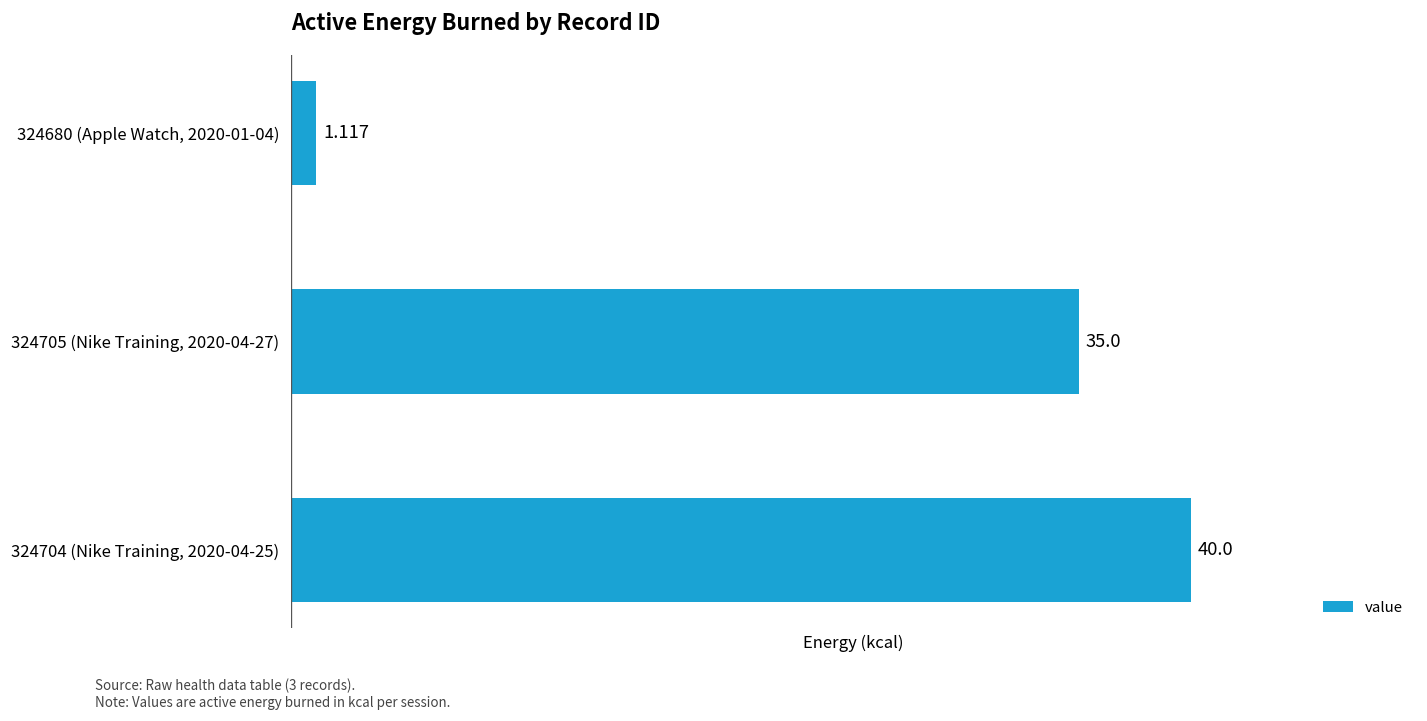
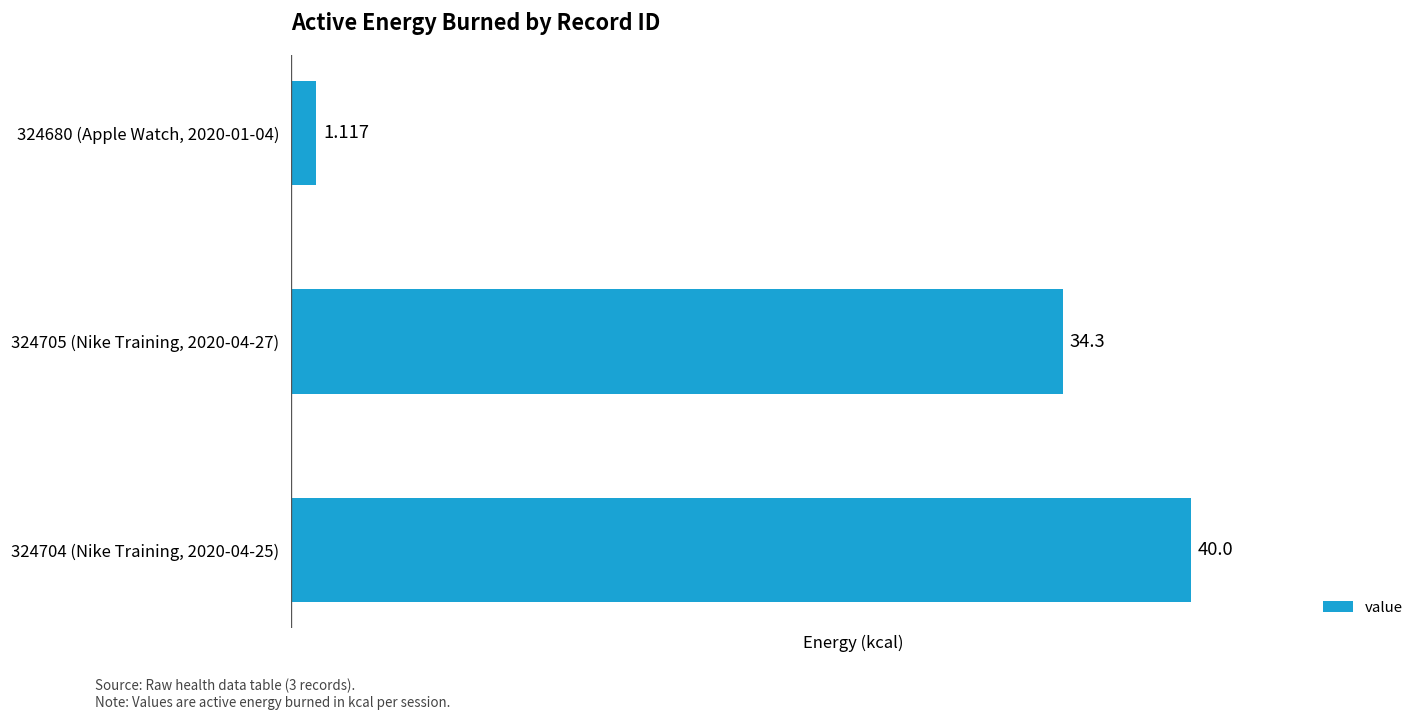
324705 (Nike Training, 2020-04-27): 35.0 -> 34.3
